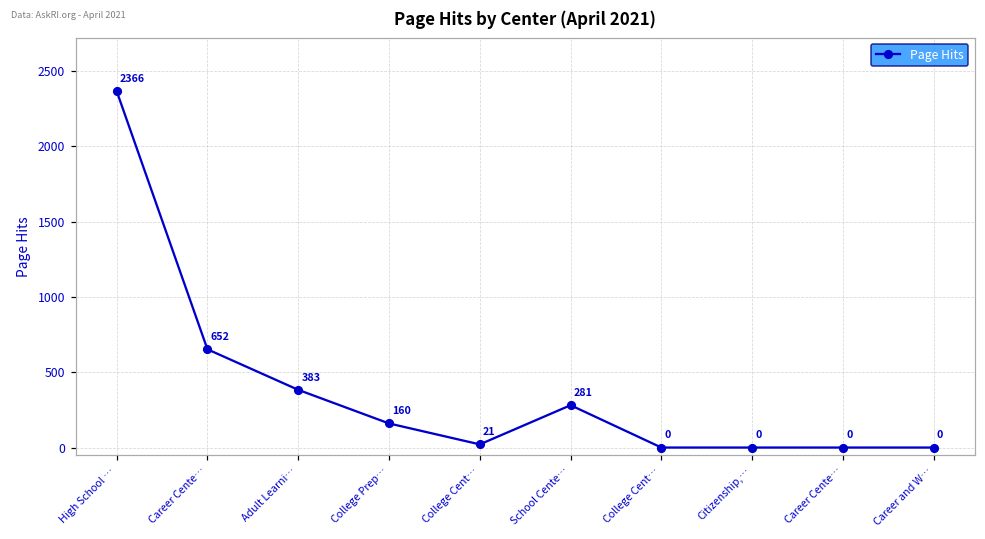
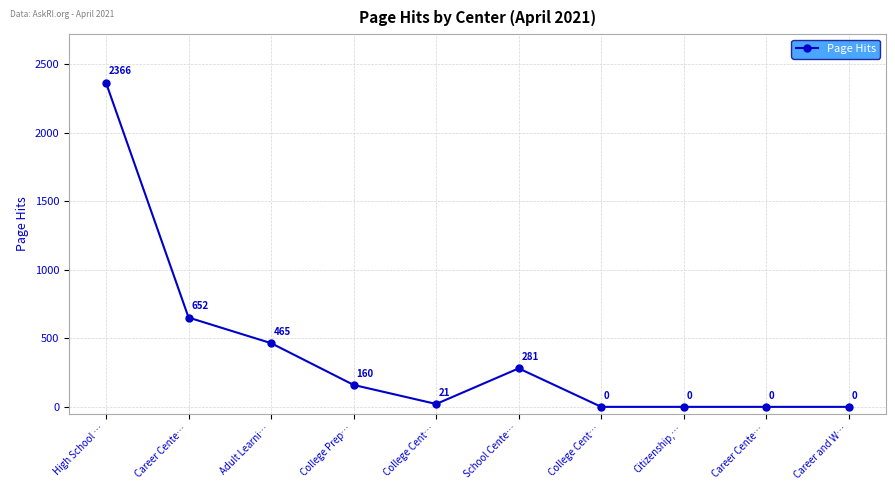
Adult Learni…: 383 -> 465
